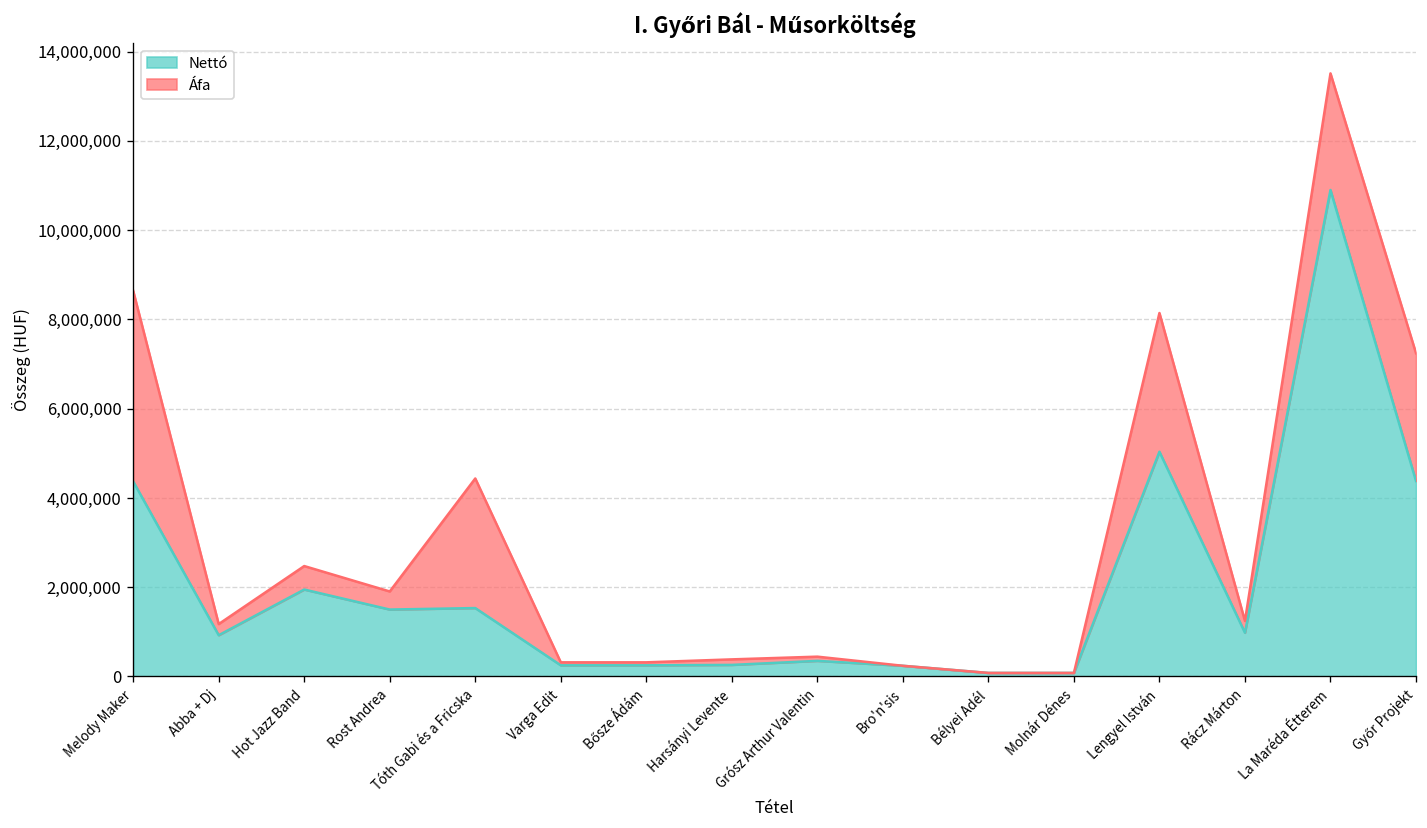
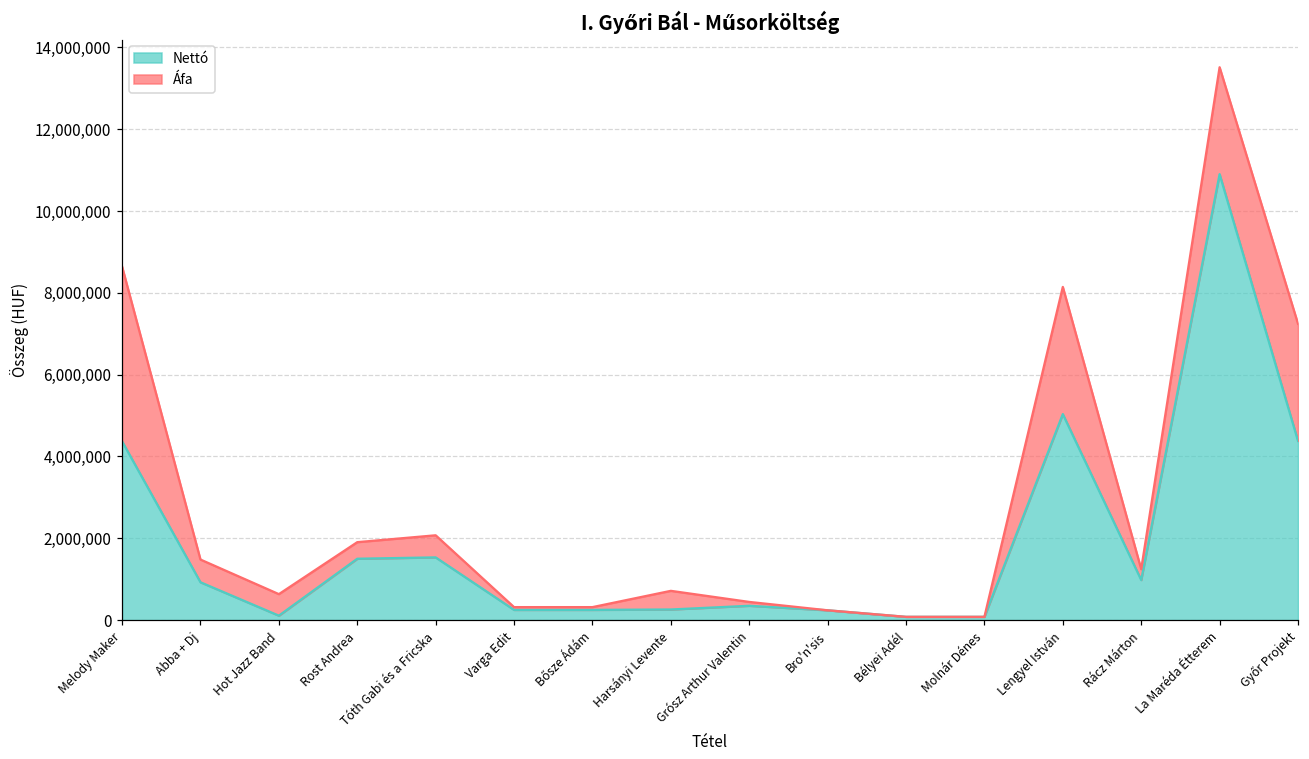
Áfa, Abba + Dj: 200,000 -> 600,000
Nettó, Hot Jazz Band: 1,900,000 -> 100,000
Áfa, Tóth Gabi és a Fricska: 2,900,000 -> 500,000
Áfa, Harsányi Levente: 100,000 -> 500,000
